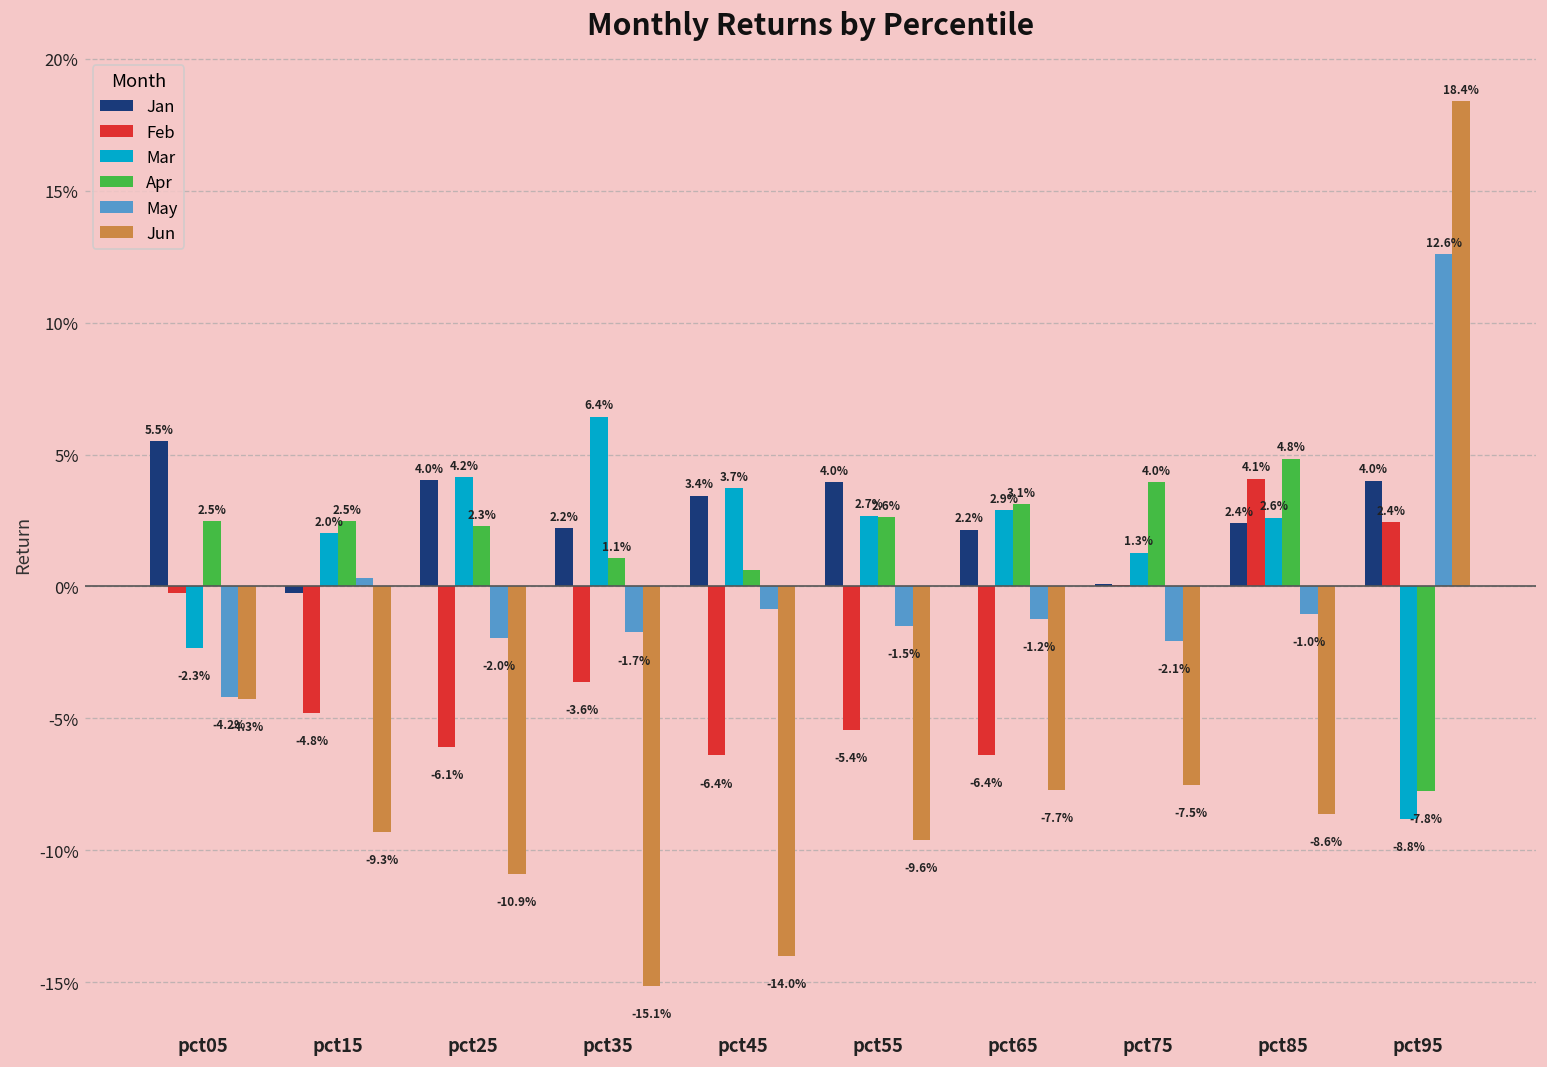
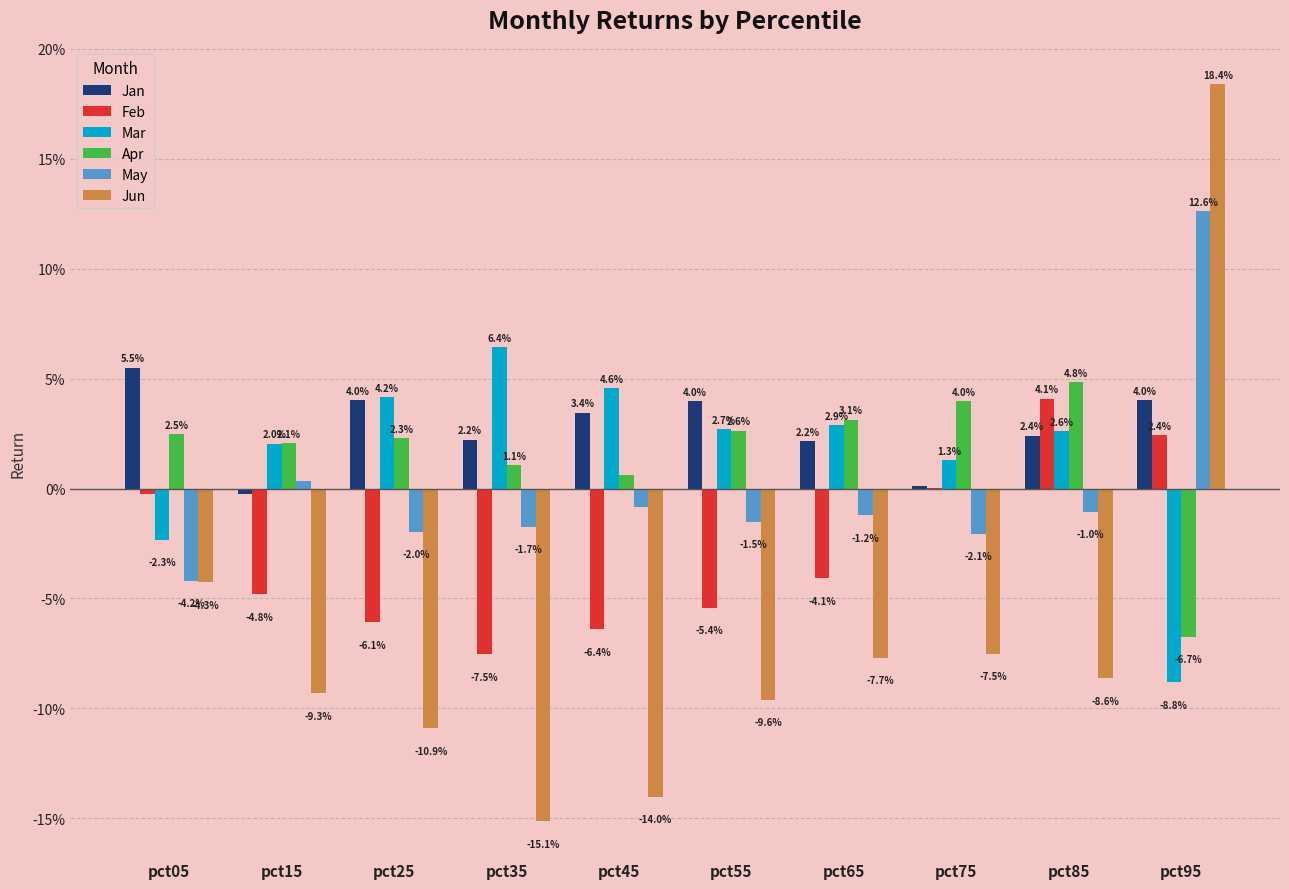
Apr, pct15: 2.5% -> 2.1%
Feb, pct35: -3.6% -> -7.5%
Mar, pct45: 3.7% -> 4.6%
Feb, pct65: -6.4% -> -4.1%
Apr, pct95: -7.8% -> -6.7%
